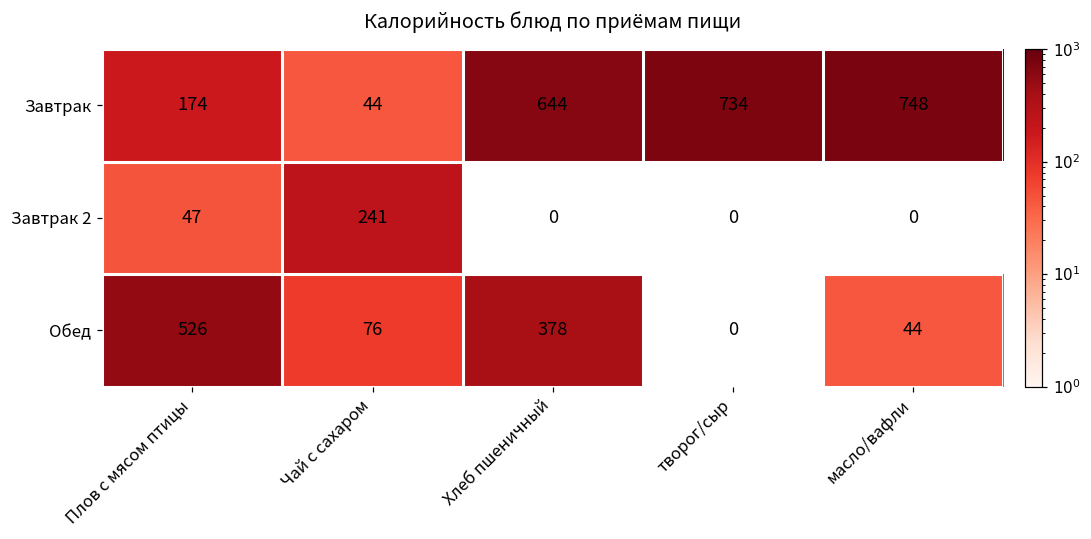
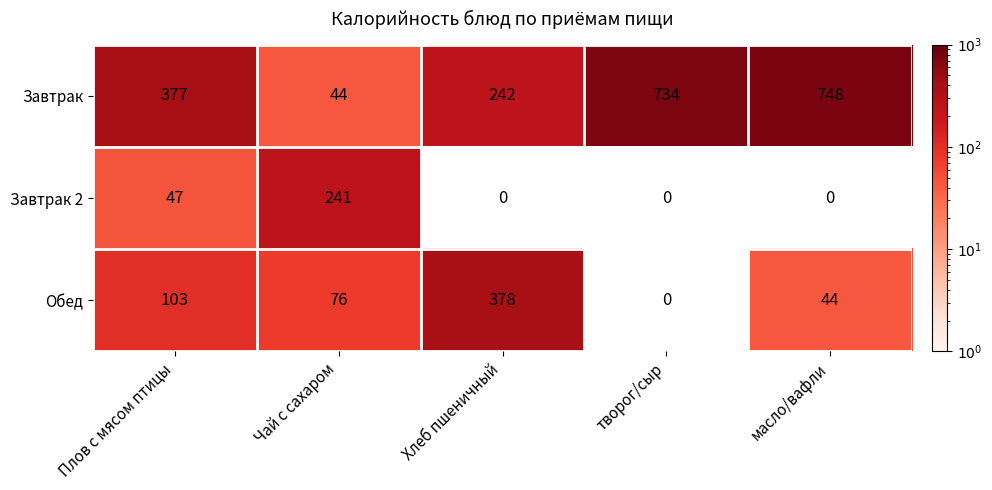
Завтрак, Плов с мясом птицы: 174 -> 377
Завтрак, Хлеб пшеничный: 644 -> 242
Обед, Плов с мясом птицы: 526 -> 103
